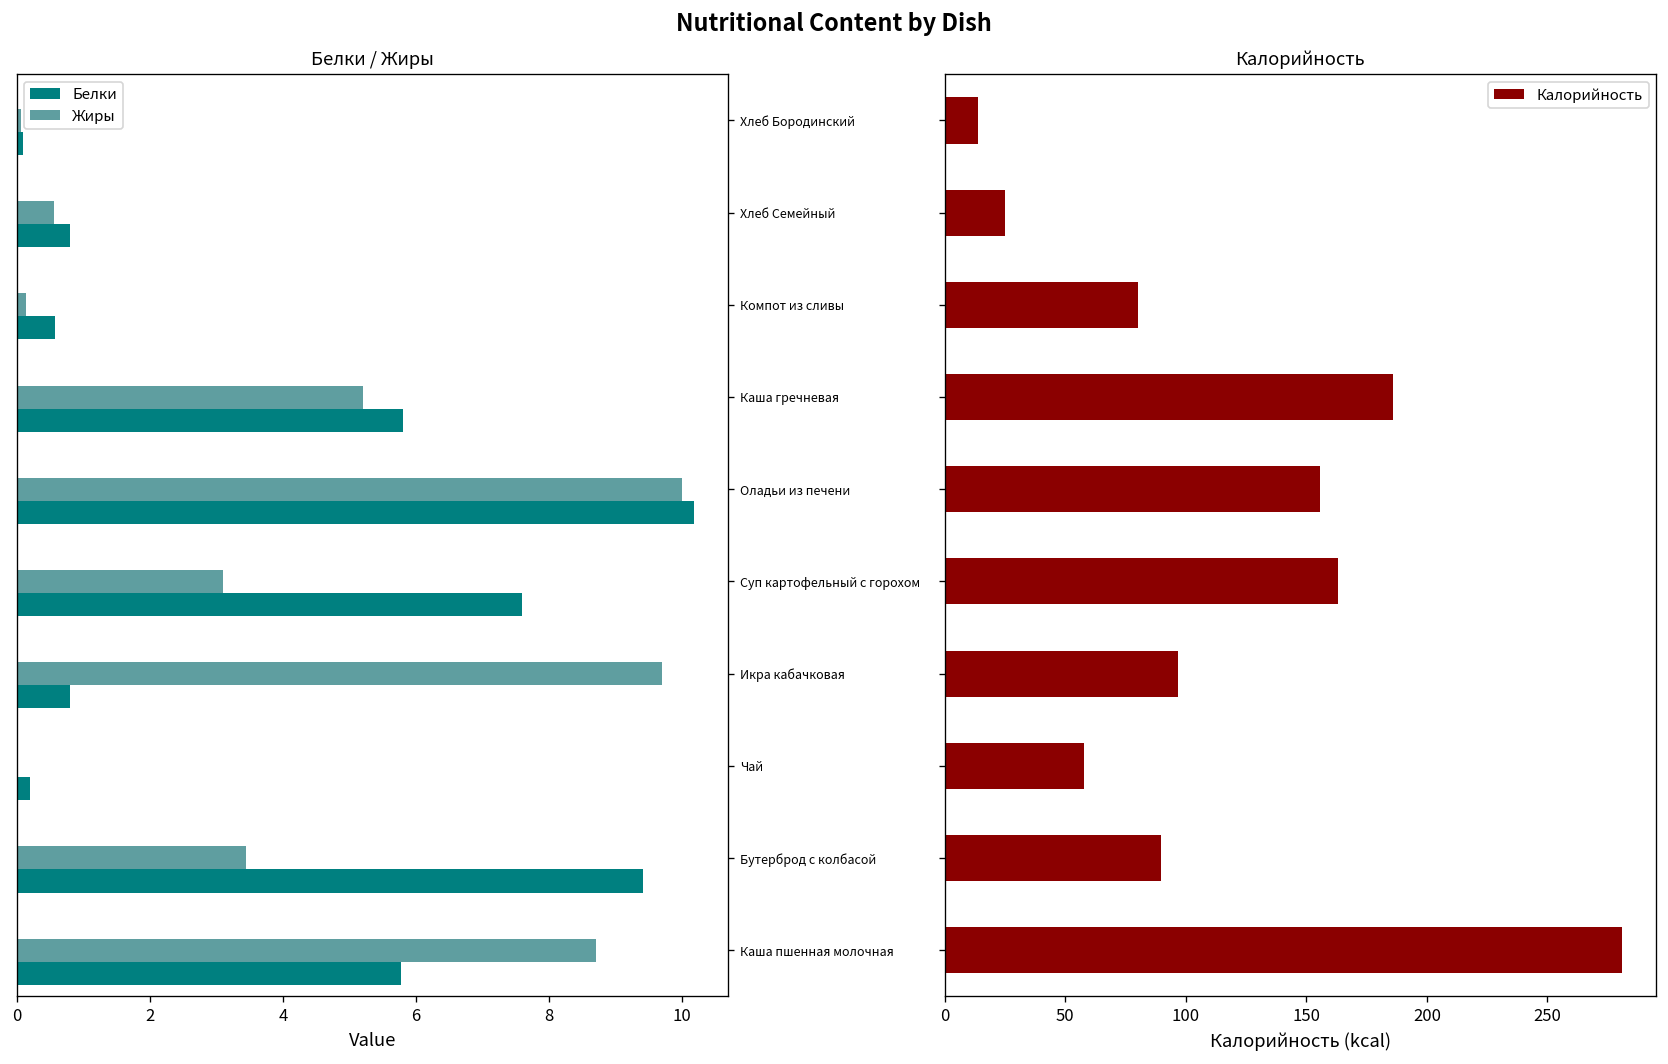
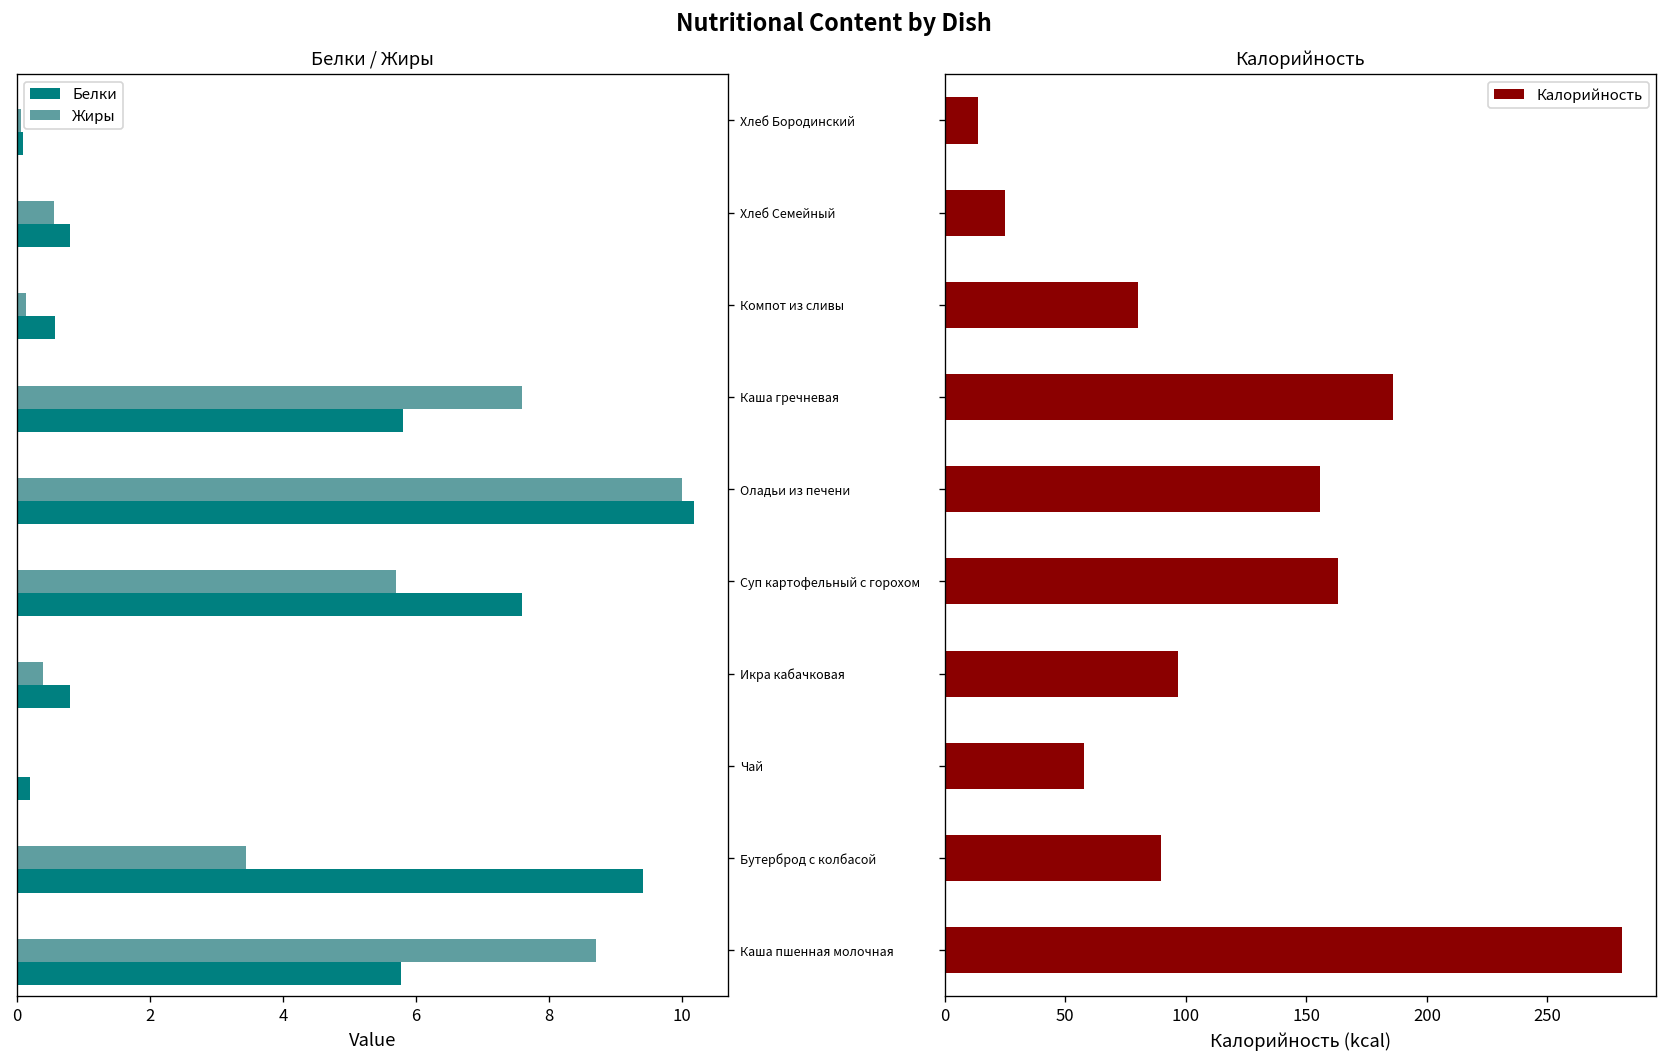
Белки / Жиры, Жиры, Каша гречневая: 5.2 -> 7.6
Белки / Жиры, Жиры, Суп картофельный с горохом: 3.1 -> 5.7
Белки / Жиры, Жиры, Икра кабачковая: 9.7 -> 0.4
